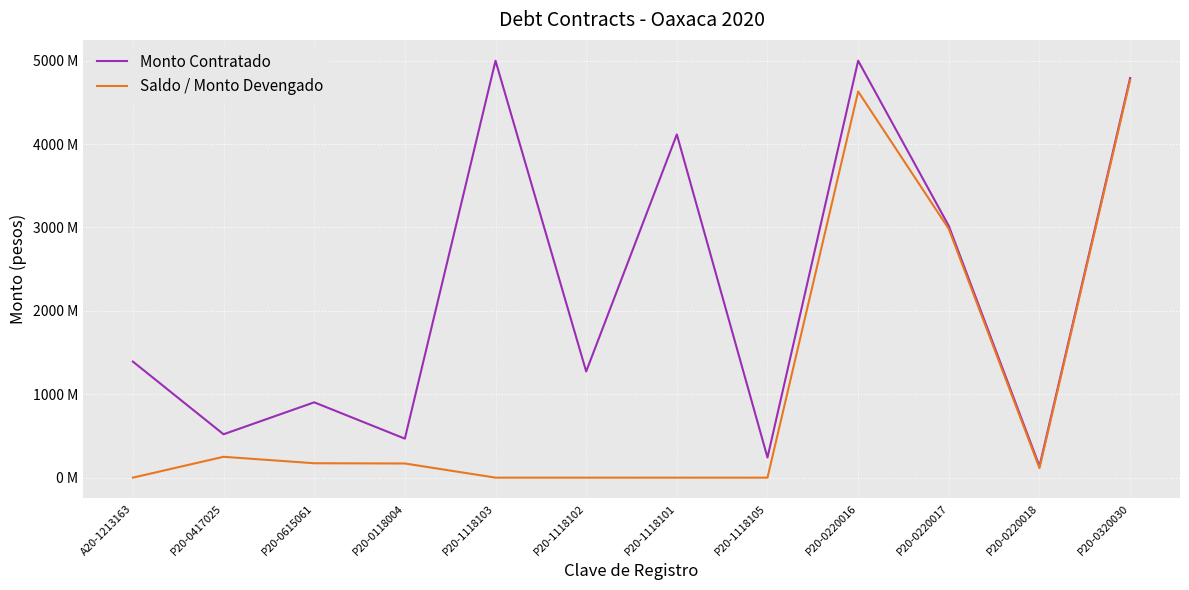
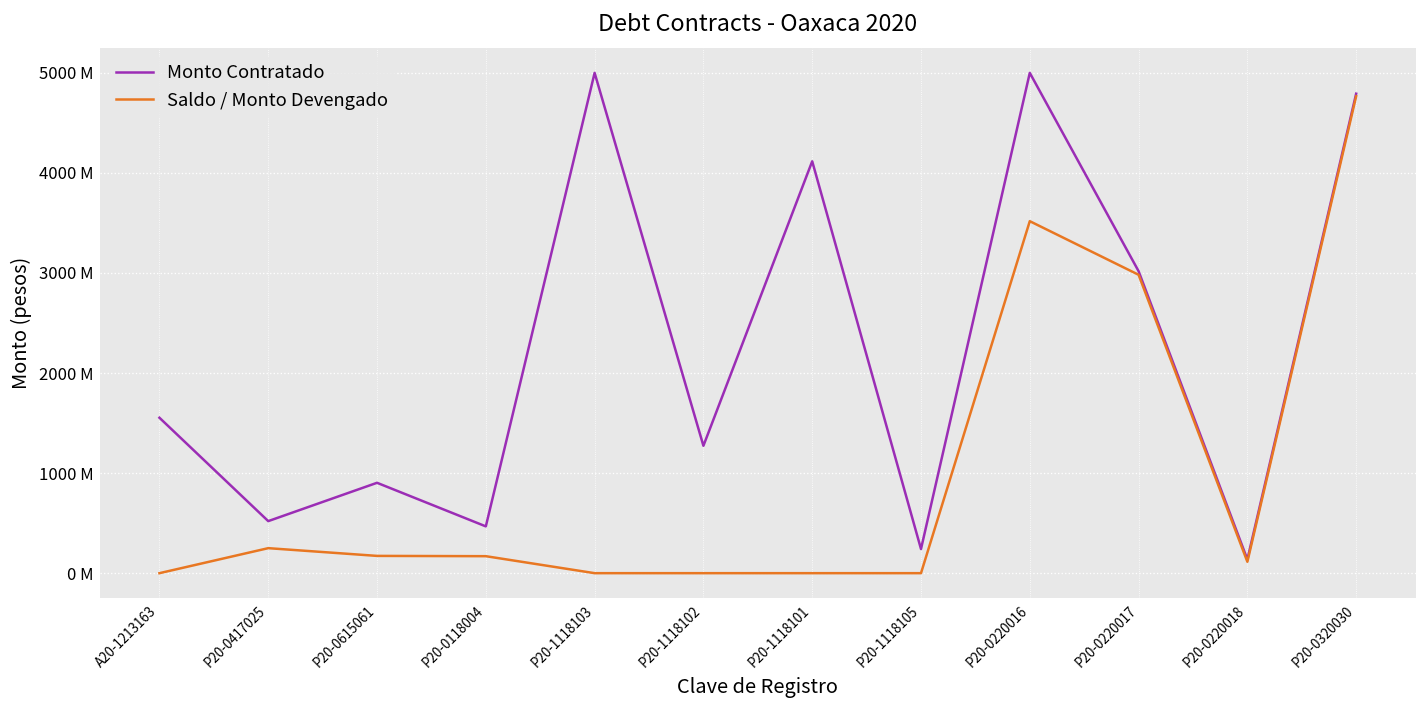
Monto Contratado, A20-1213163: 1400000000 -> 1600000000
Saldo / Monto Devengado, P20-0220016: 4600000000 -> 3500000000
